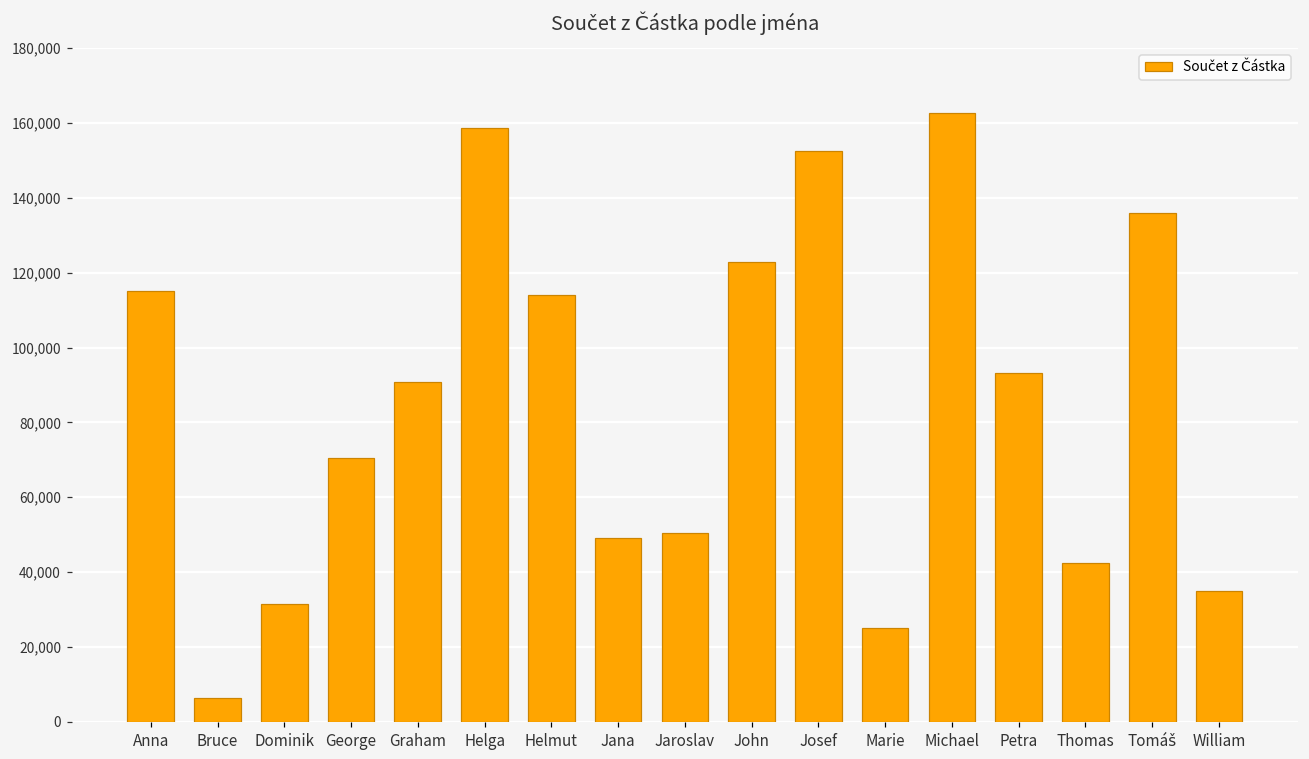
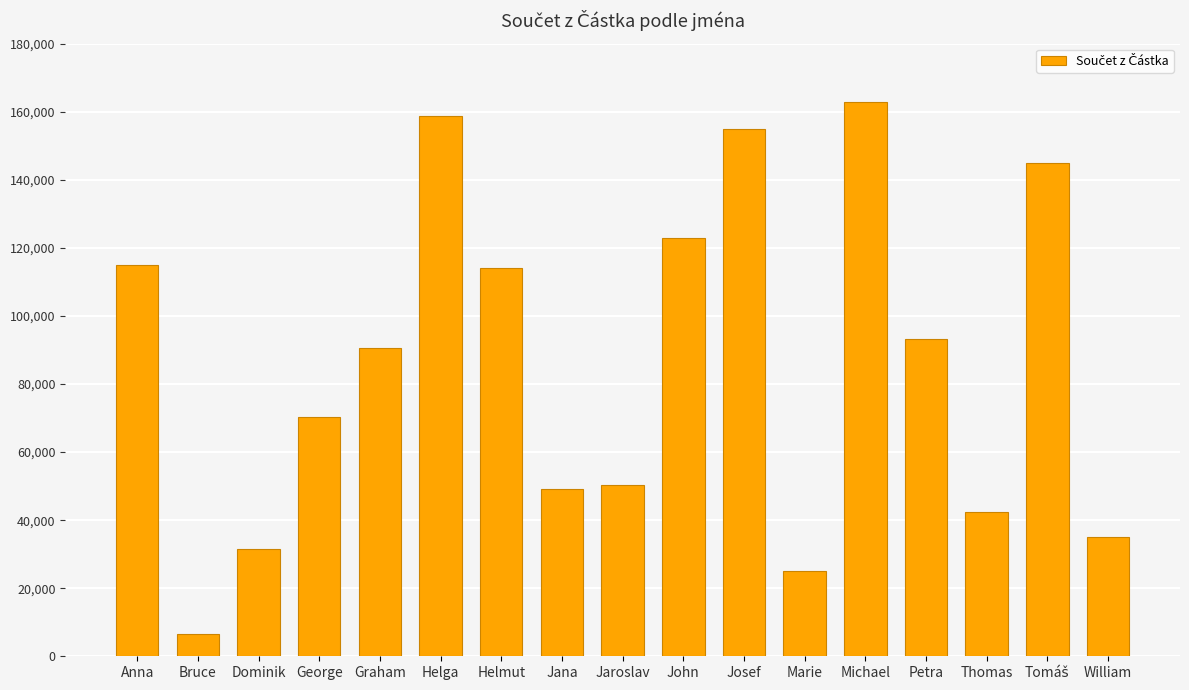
Josef: 152,000 -> 155,000
Tomáš: 136,000 -> 145,000
